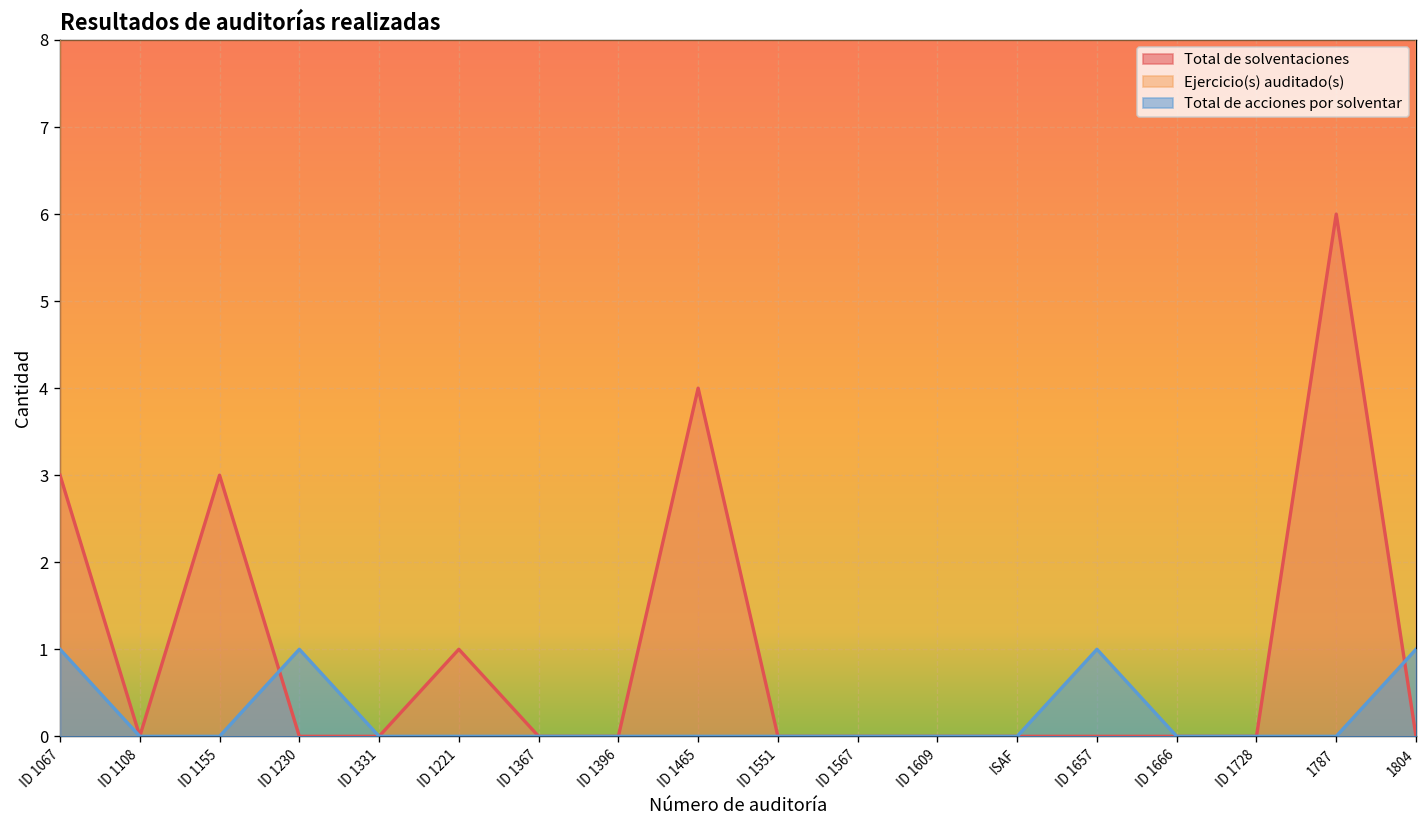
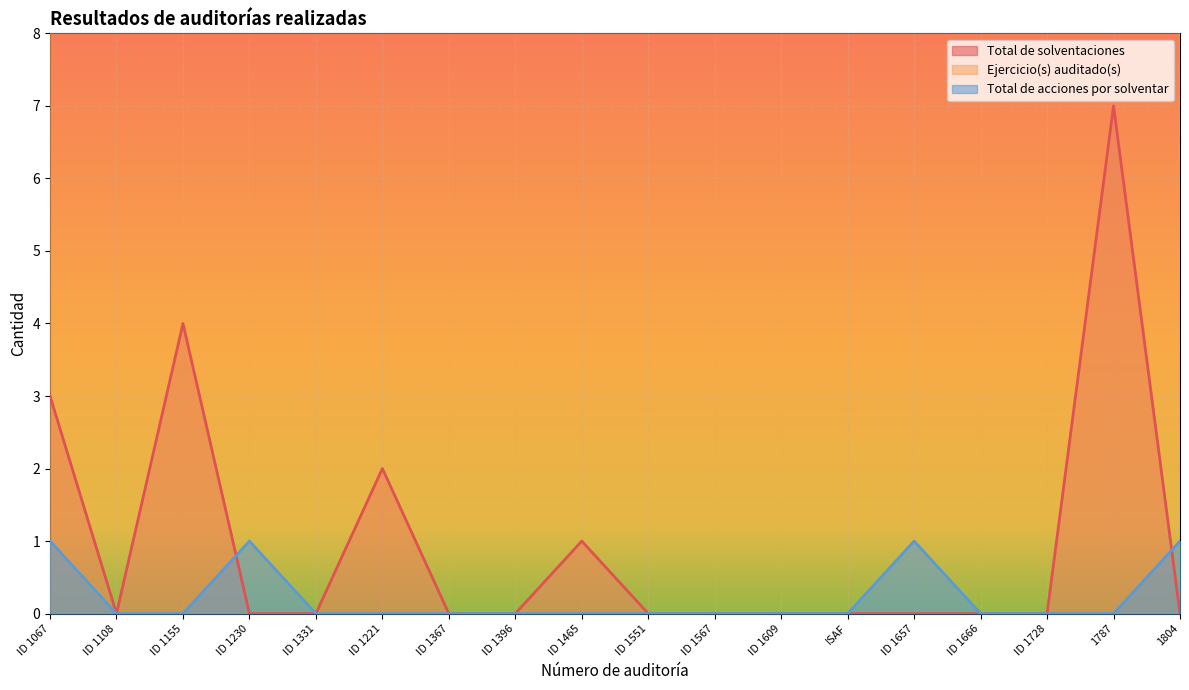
Total de solventaciones, ID 1155: 3 -> 4
Total de solventaciones, ID 1221: 1 -> 2
Total de solventaciones, ID 1465: 4 -> 1
Total de solventaciones, 1787: 6 -> 7
